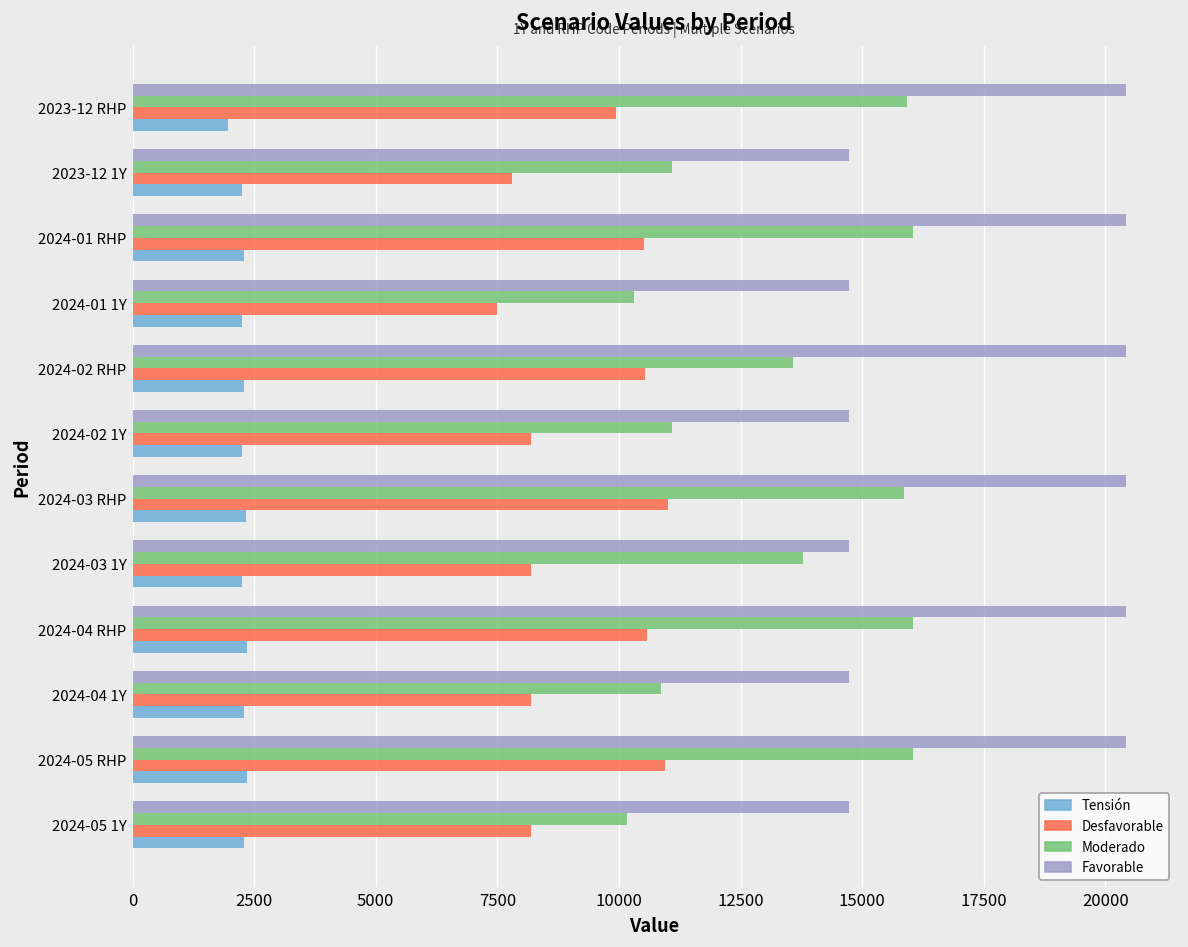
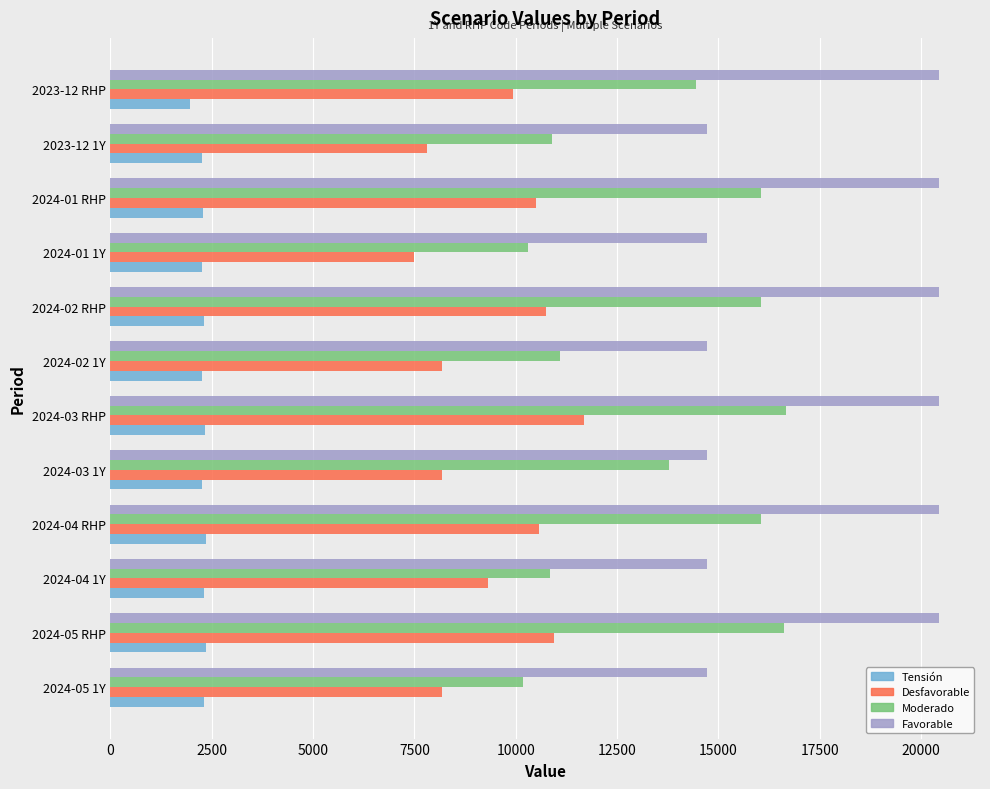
Moderado, 2023-12 RHP: 15900 -> 14500
Moderado, 2023-12 1Y: 11100 -> 10900
Moderado, 2024-02 RHP: 13600 -> 16000
Desfavorable, 2024-02 RHP: 10500 -> 10700
Moderado, 2024-03 RHP: 15900 -> 16700
Desfavorable, 2024-03 RHP: 11000 -> 11700
Desfavorable, 2024-04 1Y: 8200 -> 9300
Moderado, 2024-05 RHP: 16000 -> 16600
